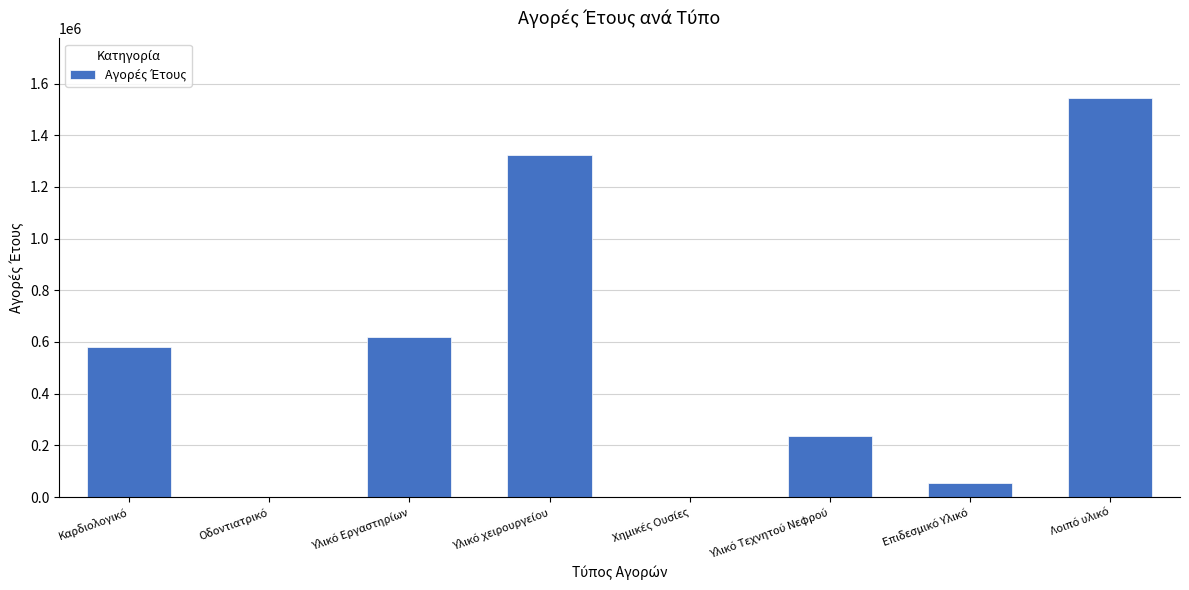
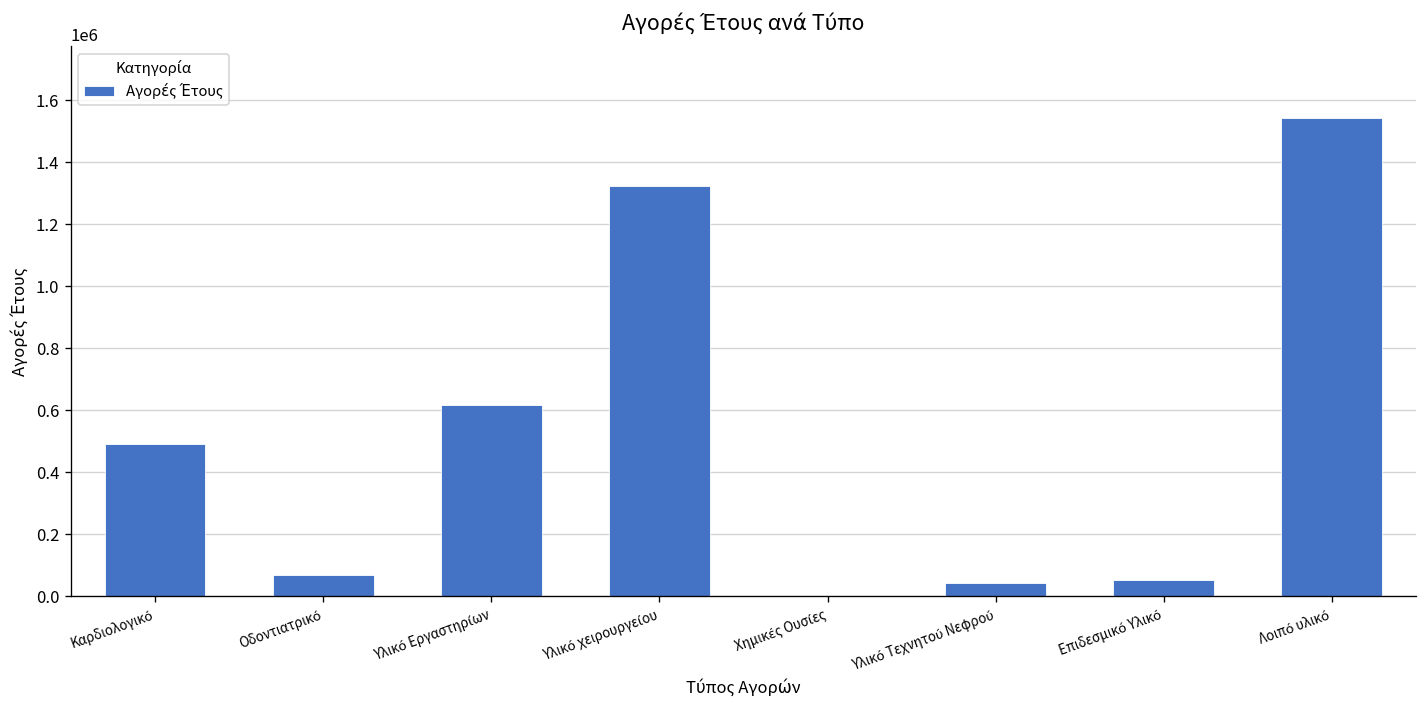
Καρδιολογικό: 580000 -> 490000
Οδοντιατρικό: 0 -> 70000
Υλικό Τεχνητού Νεφρού: 240000 -> 40000
